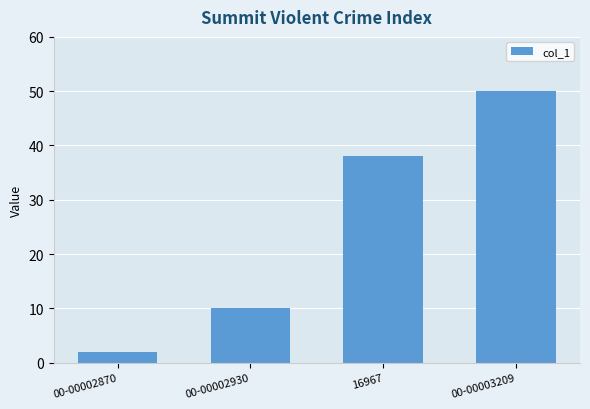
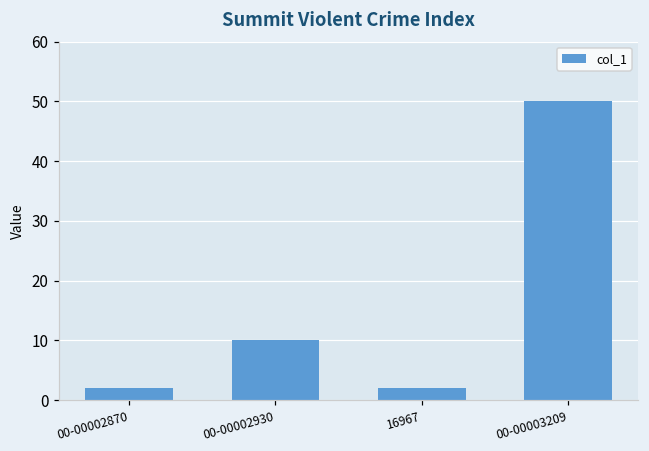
16967: 38 -> 2
